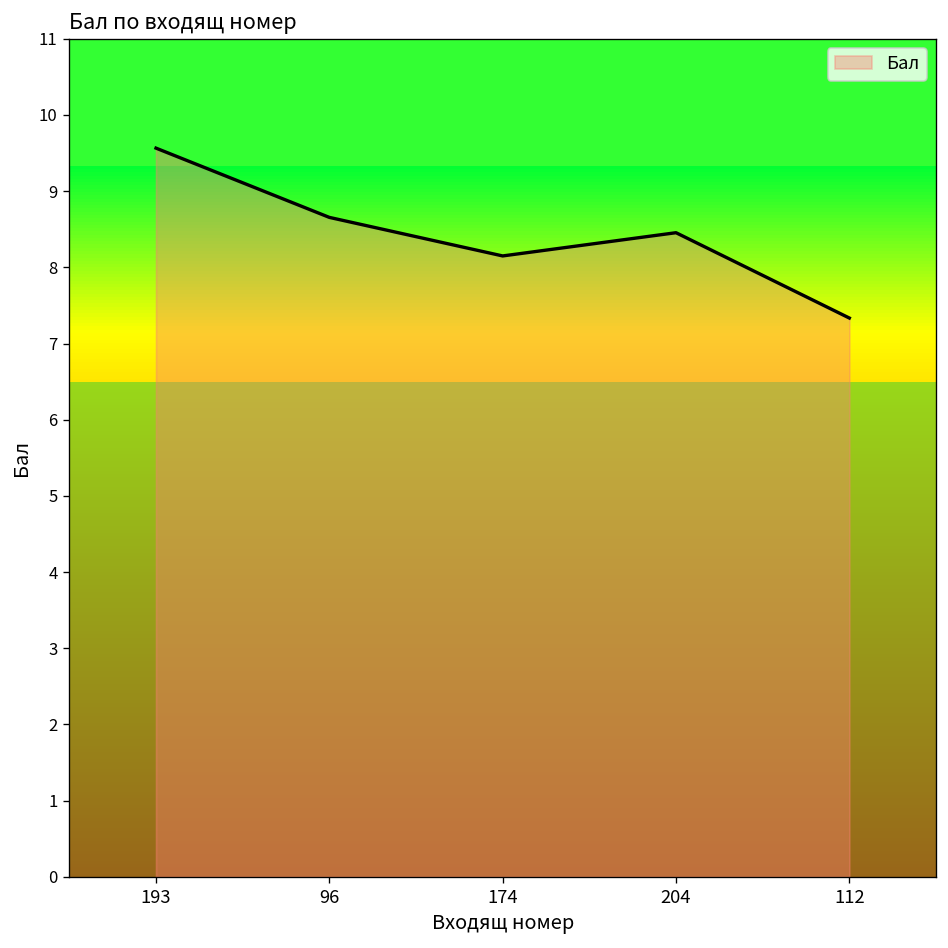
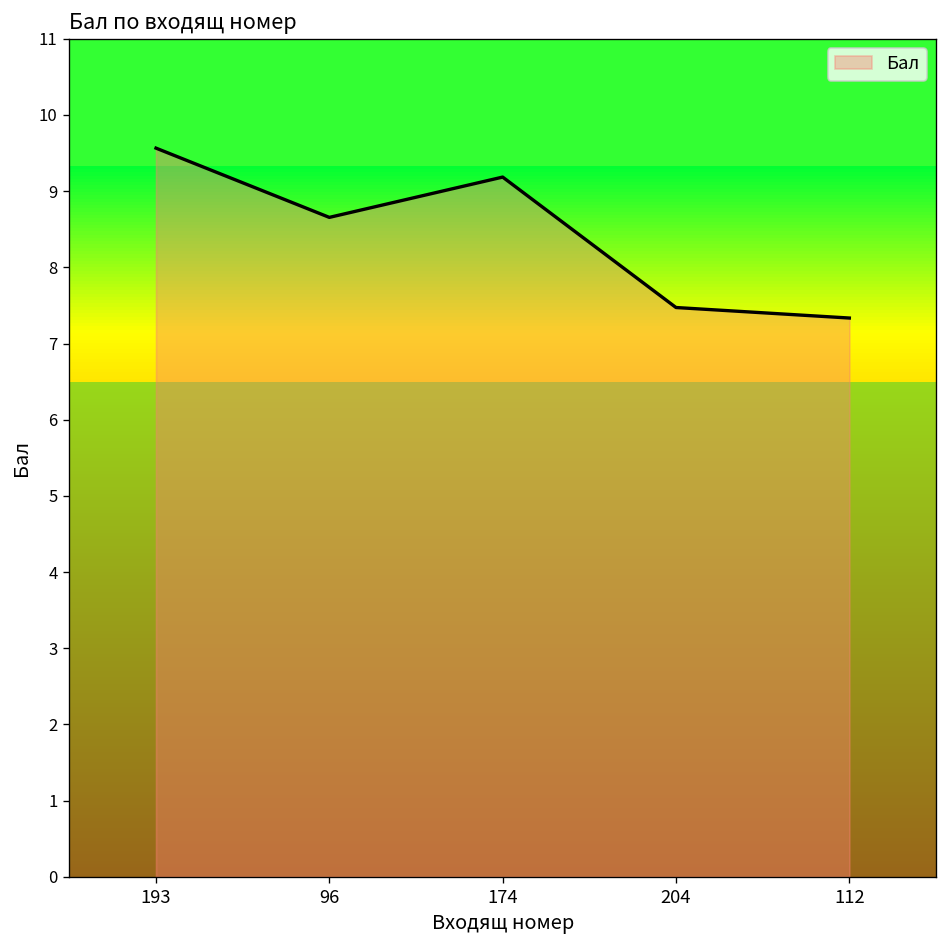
174: 8.2 -> 9.2
204: 8.5 -> 7.5
